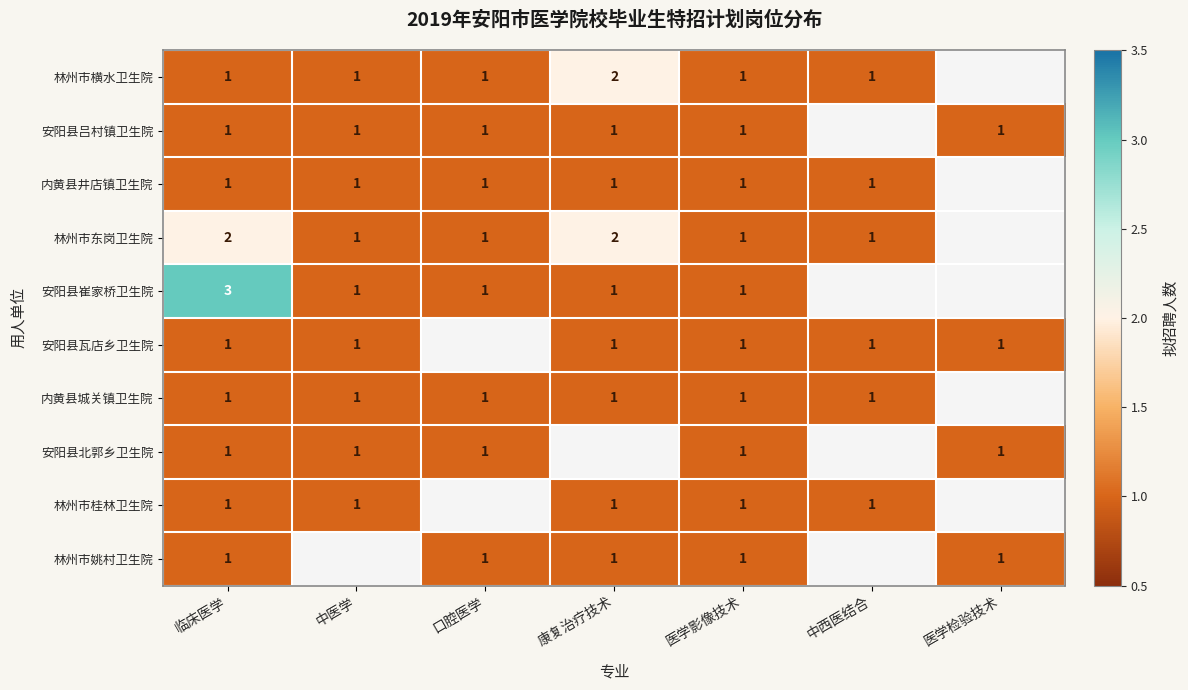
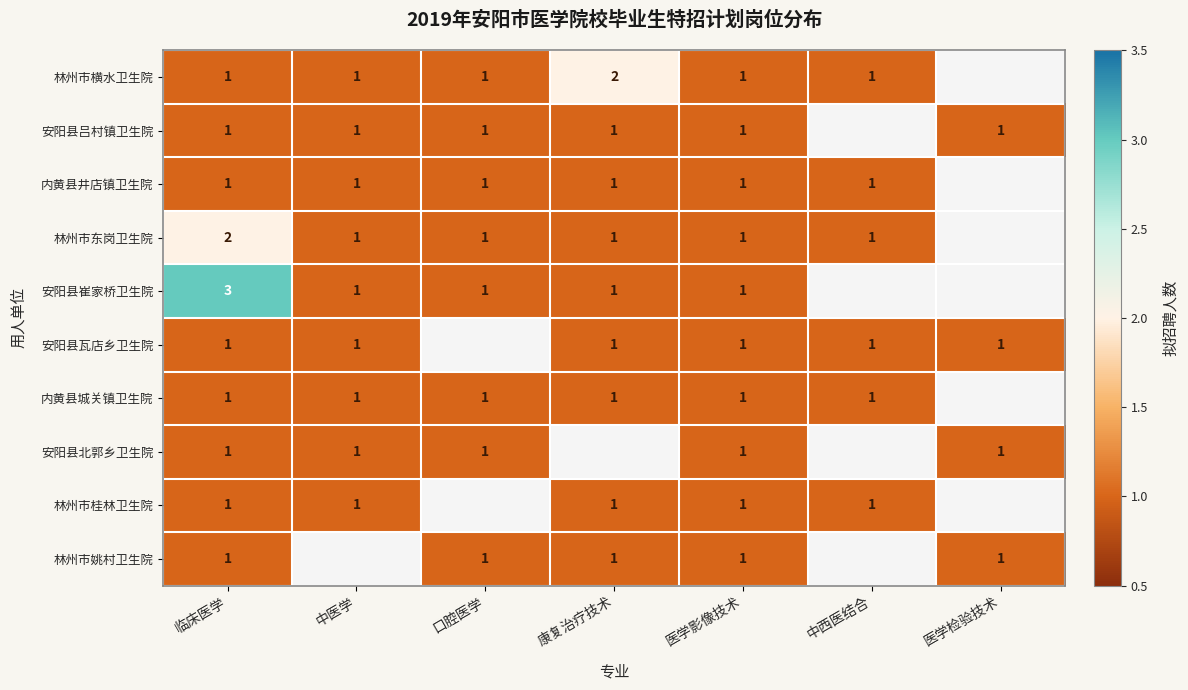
林州市东岗卫生院, 康复治疗技术: 2 -> 1
